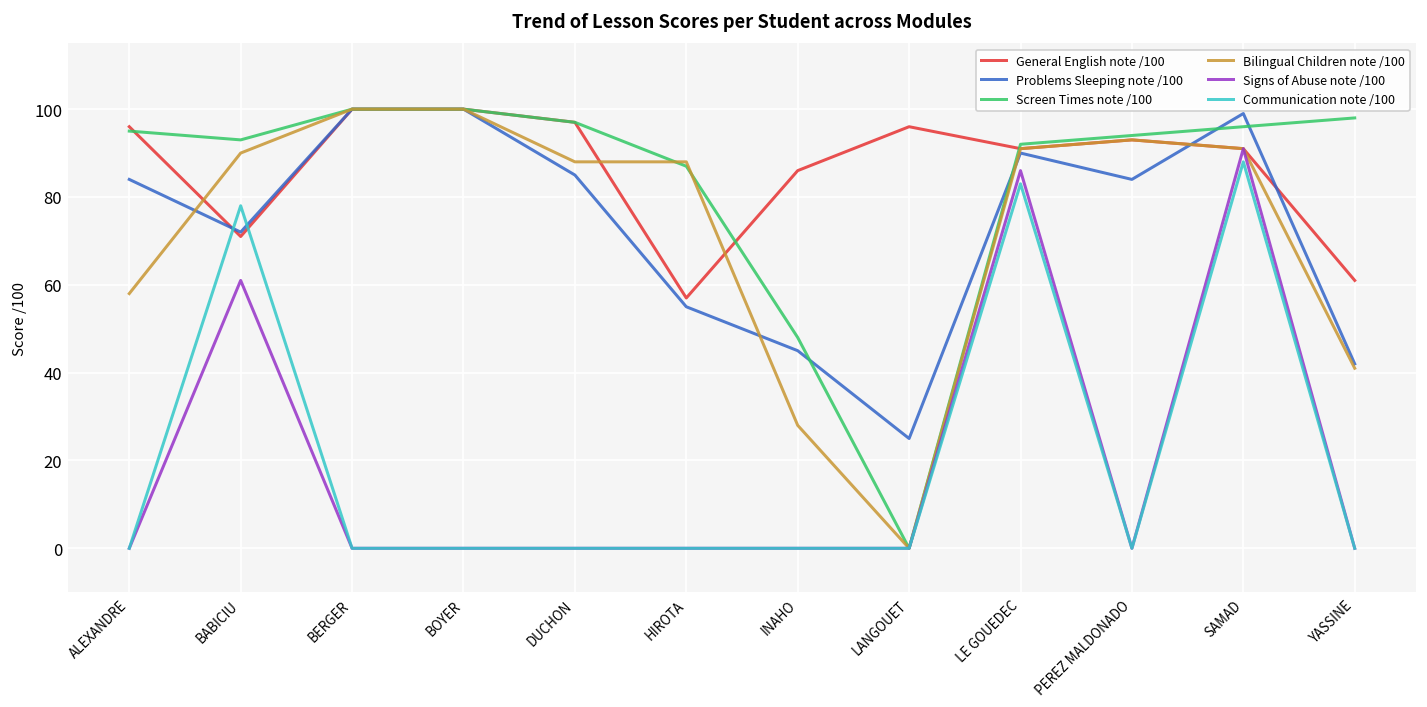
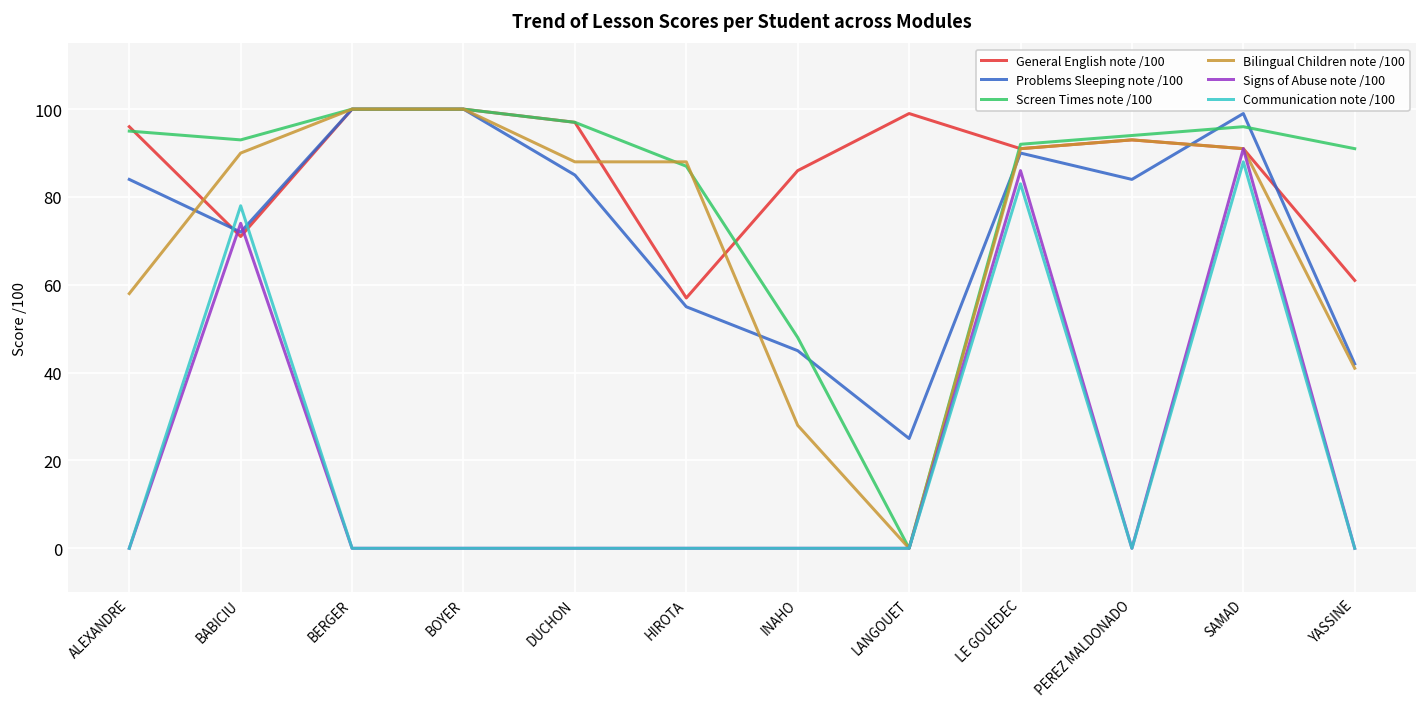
Signs of Abuse note /100, BABICIU: 61 -> 74
General English note /100, LANGOUET: 96 -> 99
Screen Times note /100, YASSINE: 98 -> 91
